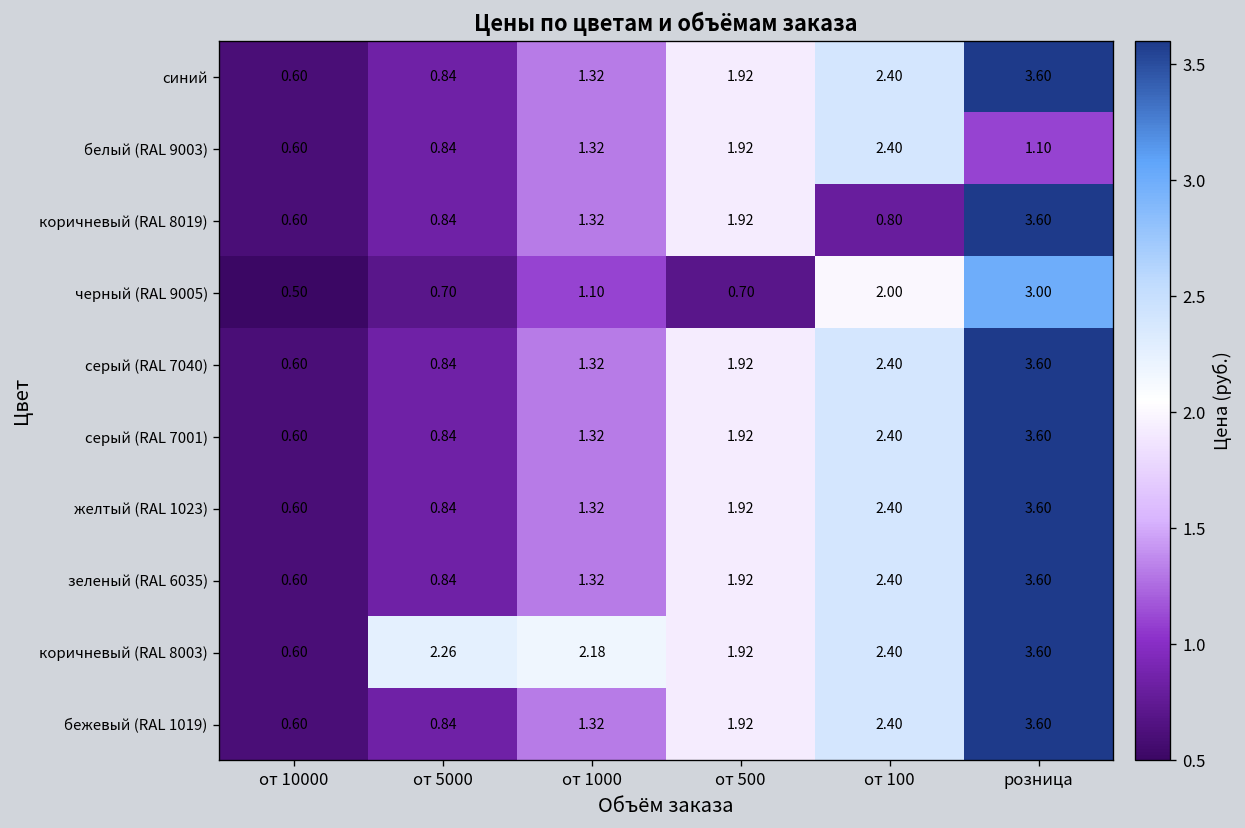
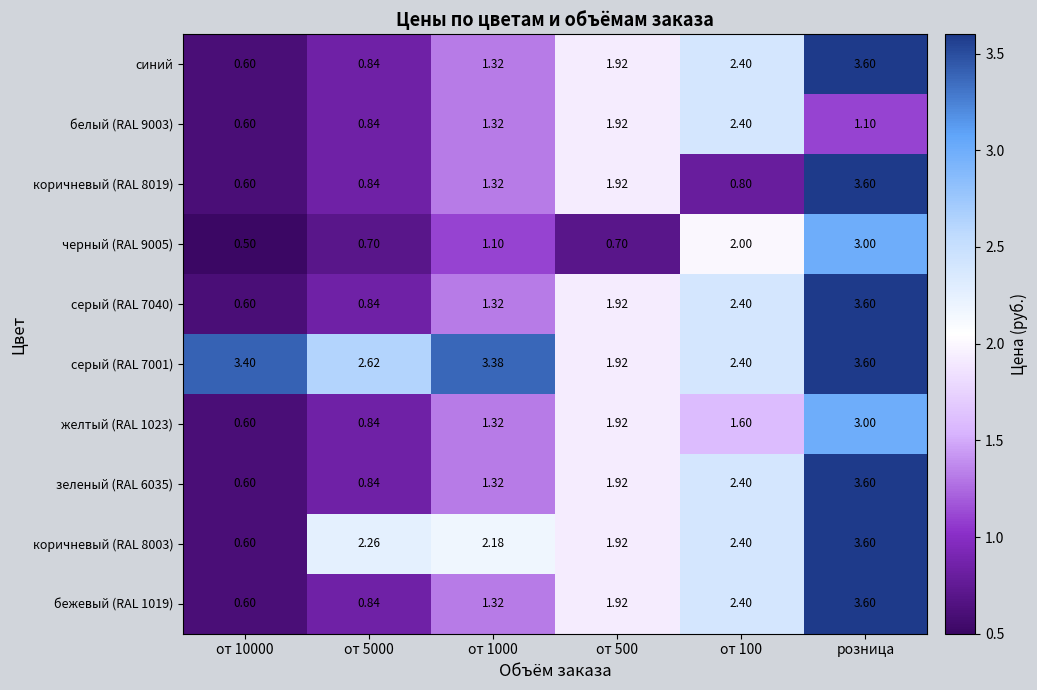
серый (RAL 7001), от 10000: 0.60 -> 3.40
серый (RAL 7001), от 5000: 0.84 -> 2.62
серый (RAL 7001), от 1000: 1.32 -> 3.38
желтый (RAL 1023), от 100: 2.40 -> 1.60
желтый (RAL 1023), розница: 3.60 -> 3.00
